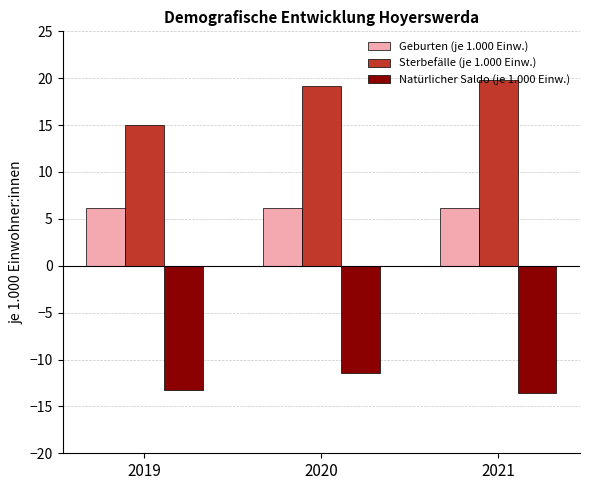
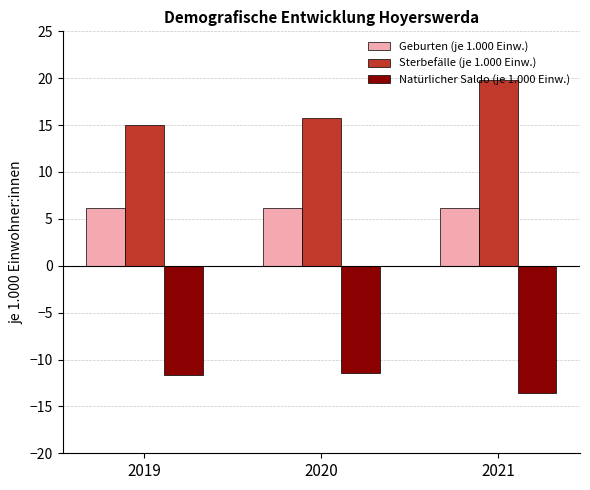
Natürlicher Saldo (je 1.000 Einw.), 2019: -13 -> -12
Sterbefälle (je 1.000 Einw.), 2020: 19 -> 16
